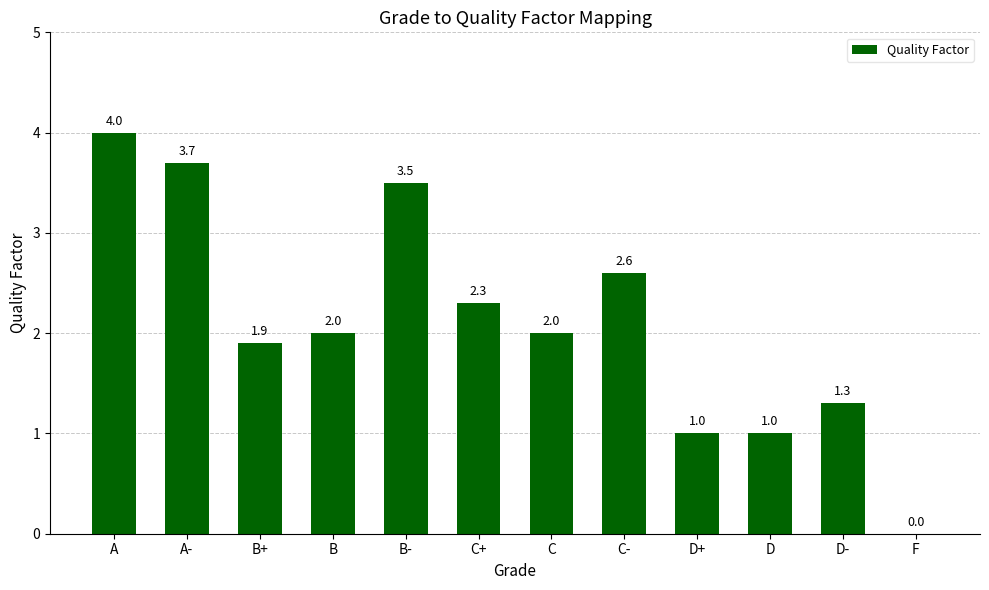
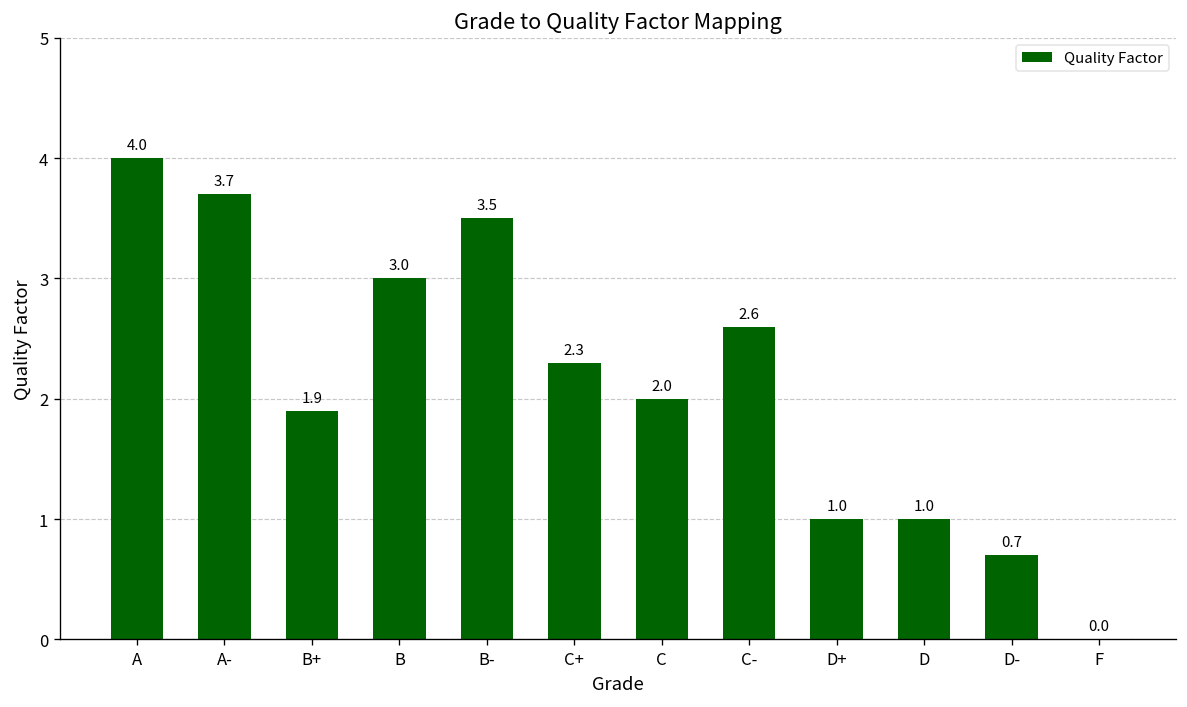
B: 2.0 -> 3.0
D-: 1.3 -> 0.7
